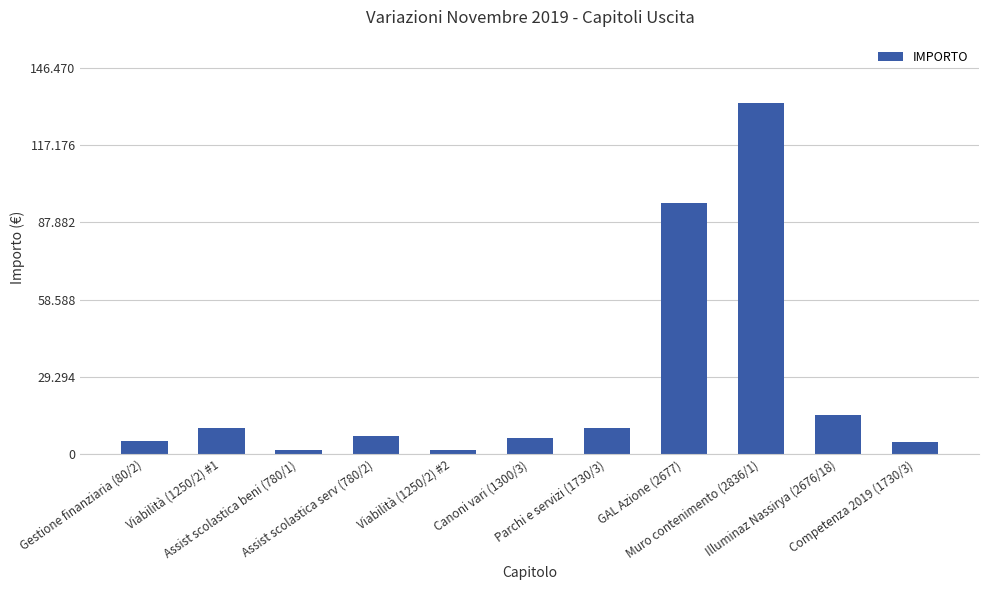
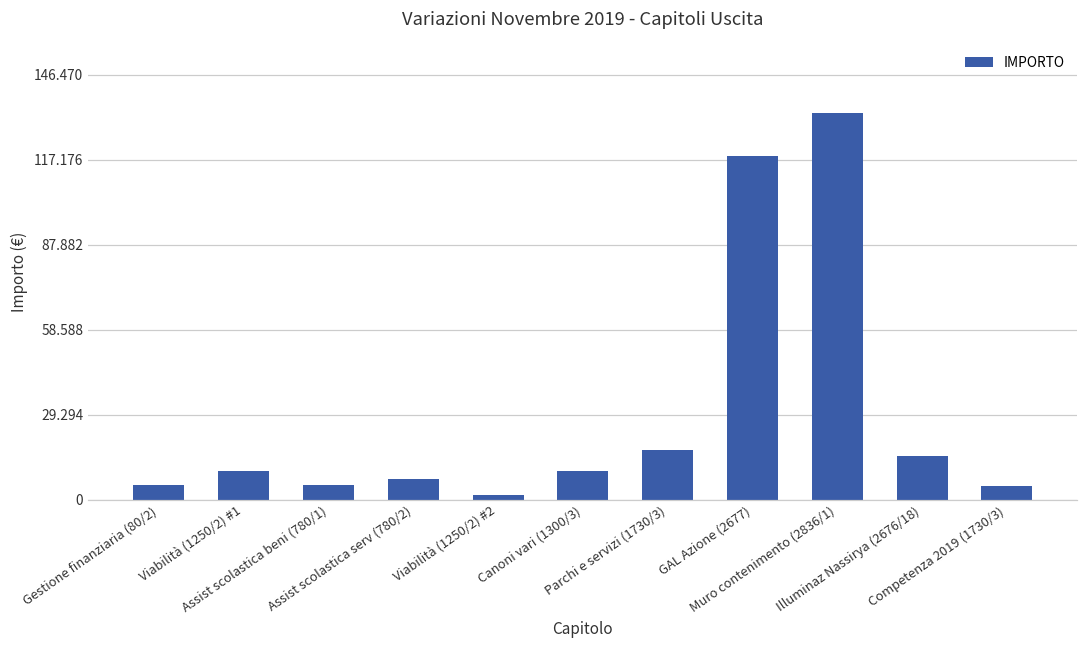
Assist scolastica beni (780/1): 2 -> 5
Canoni vari (1300/3): 6 -> 10
Parchi e servizi (1730/3): 10 -> 17
GAL Azione (2677): 95 -> 118
